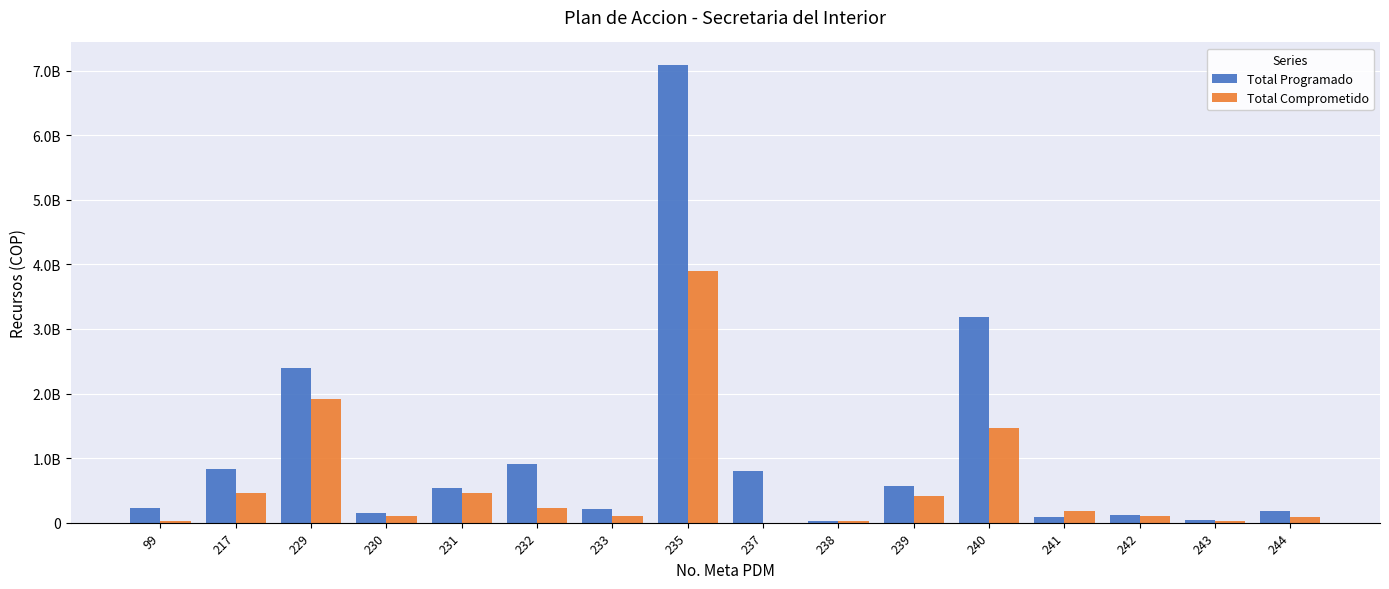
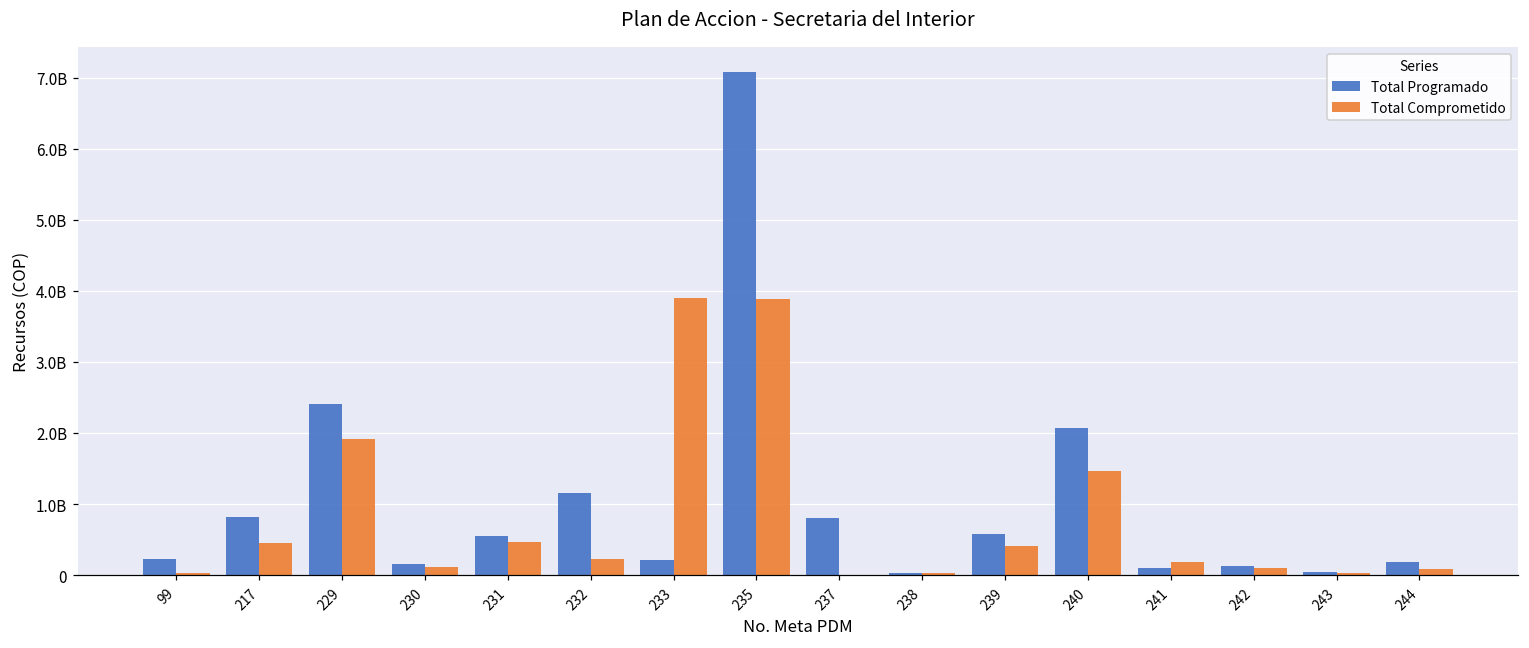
Total Programado, 232: 900000000 -> 1200000000
Total Comprometido, 233: 100000000 -> 3900000000
Total Programado, 240: 3200000000 -> 2100000000
